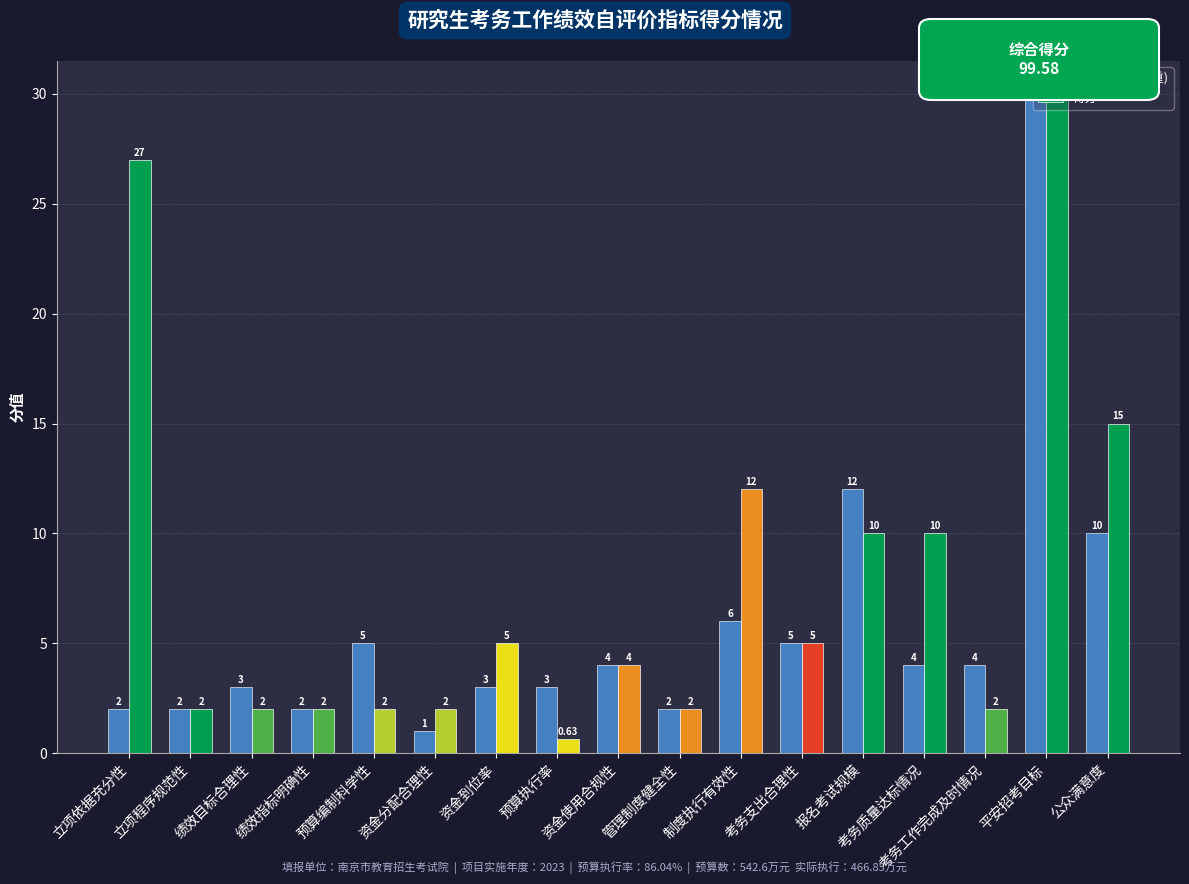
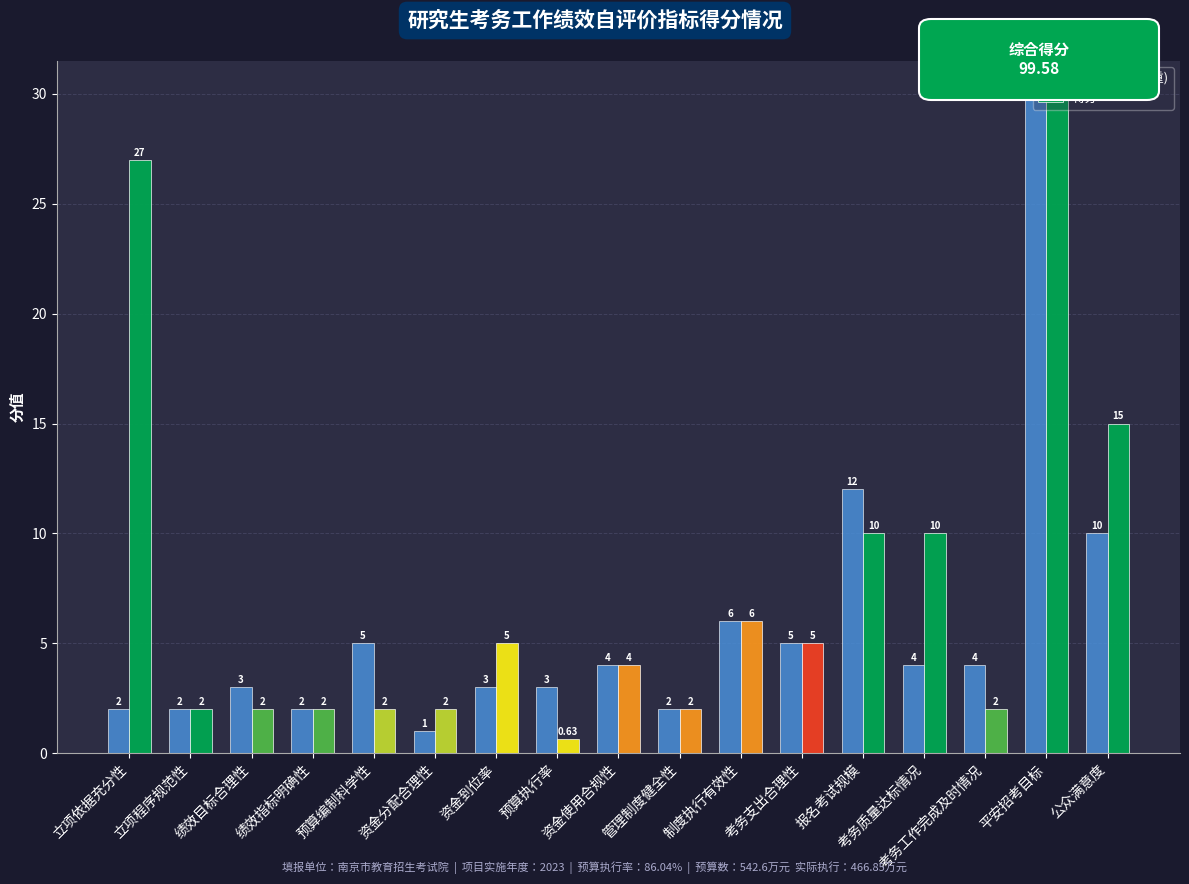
得分, 制度执行有效性: 12 -> 6
